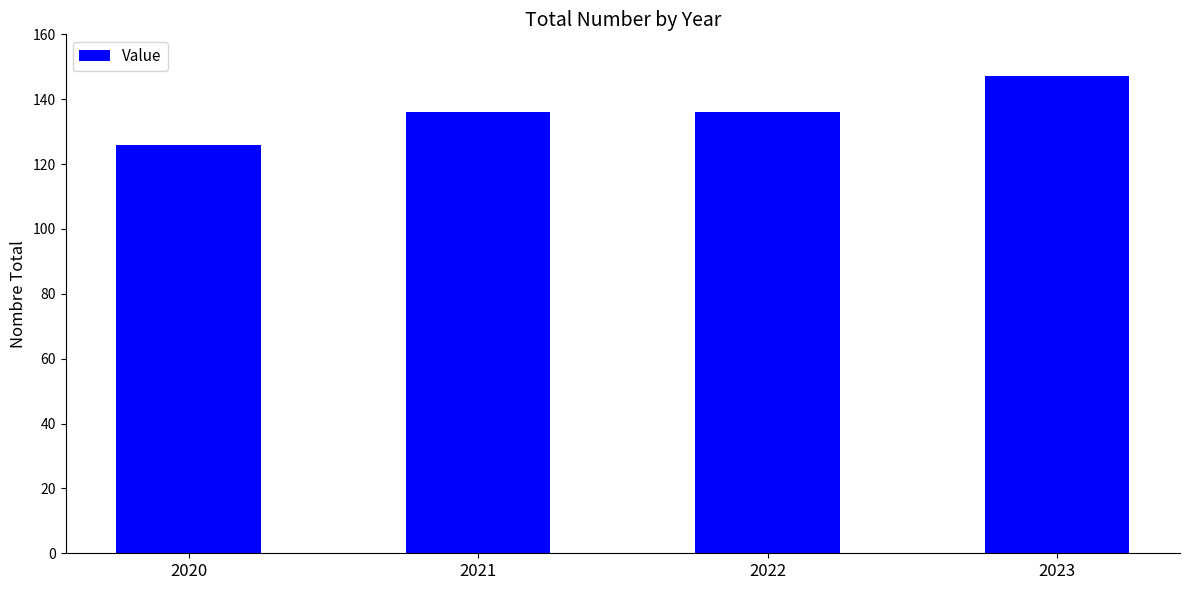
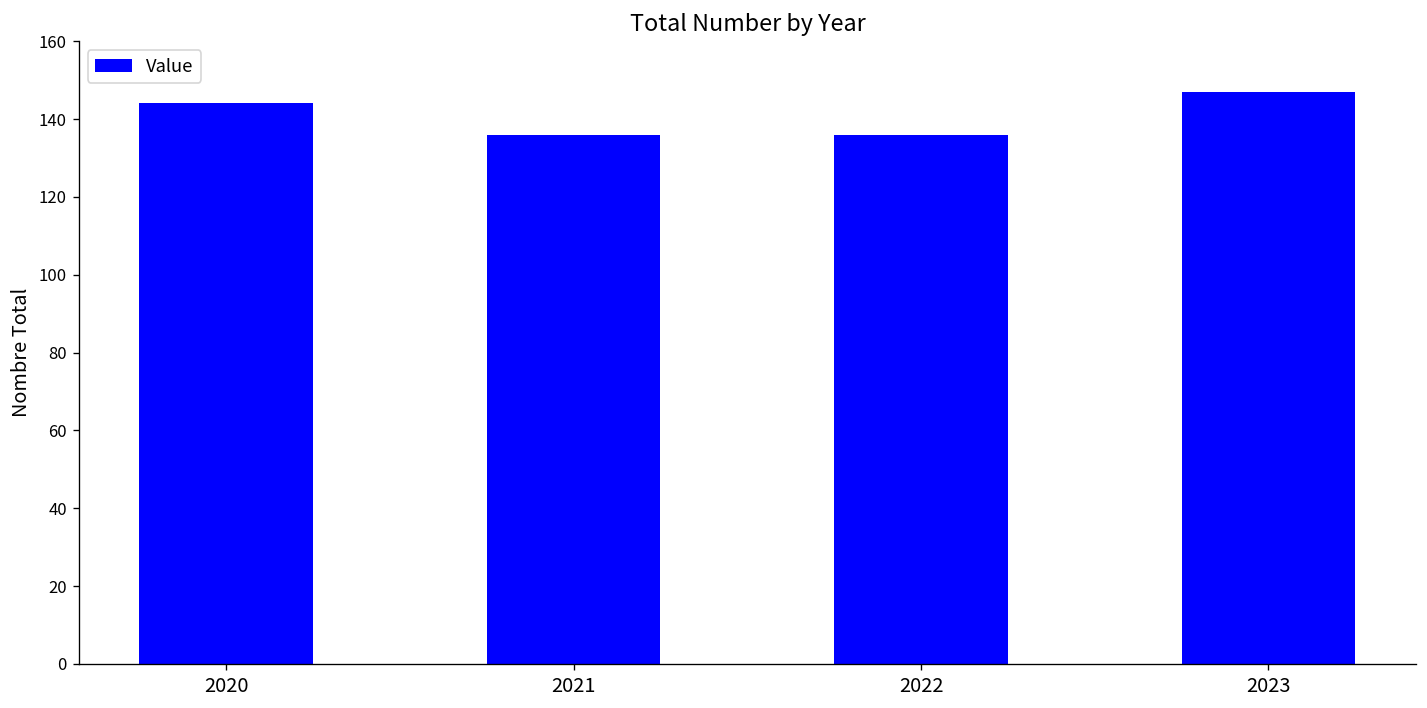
2020: 126 -> 144
